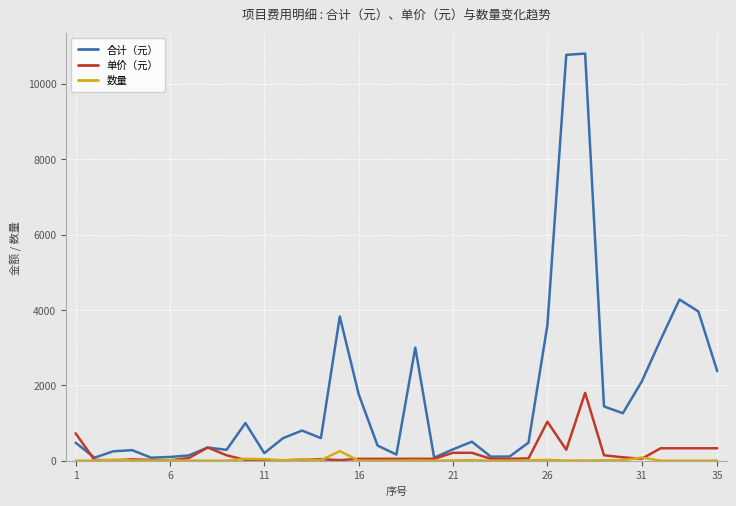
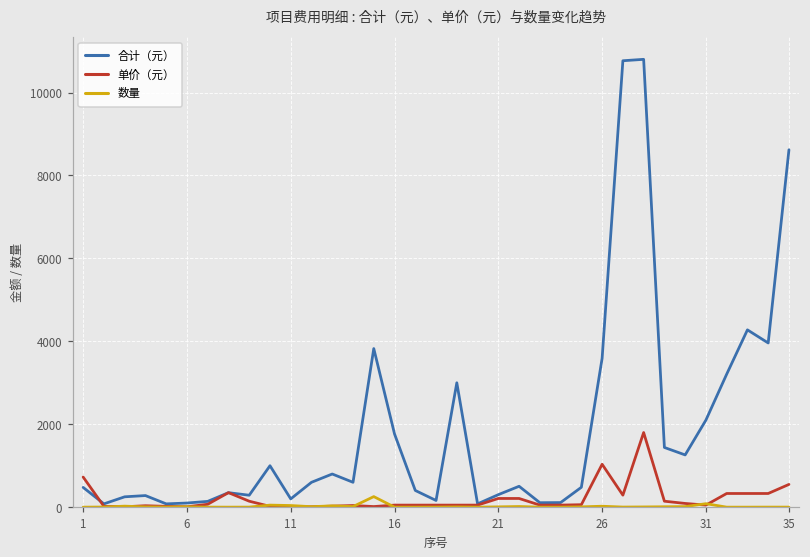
合计（元）, 35: 2400 -> 8600
单价（元）, 35: 300 -> 500
